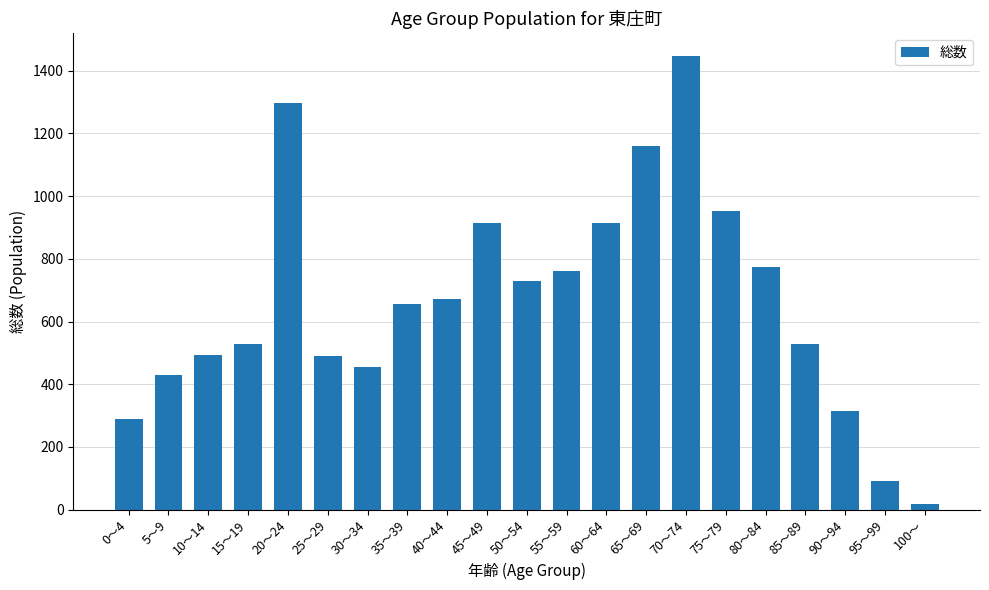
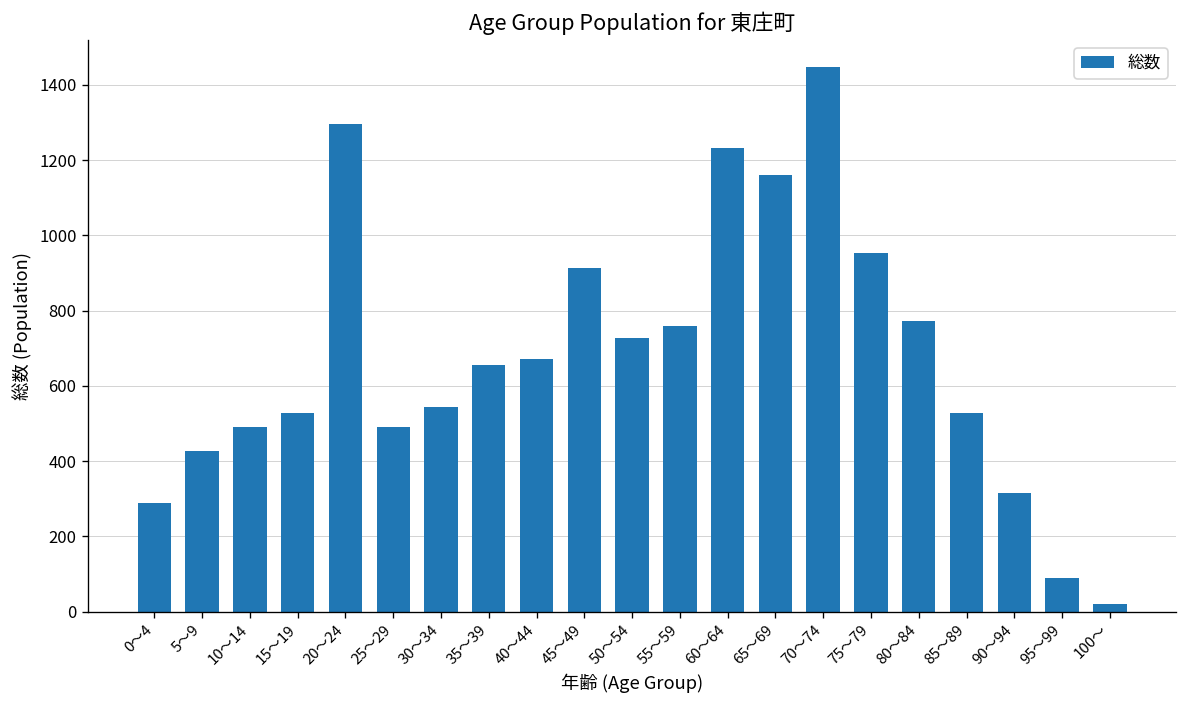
30～34: 450 -> 540
60～64: 910 -> 1230
